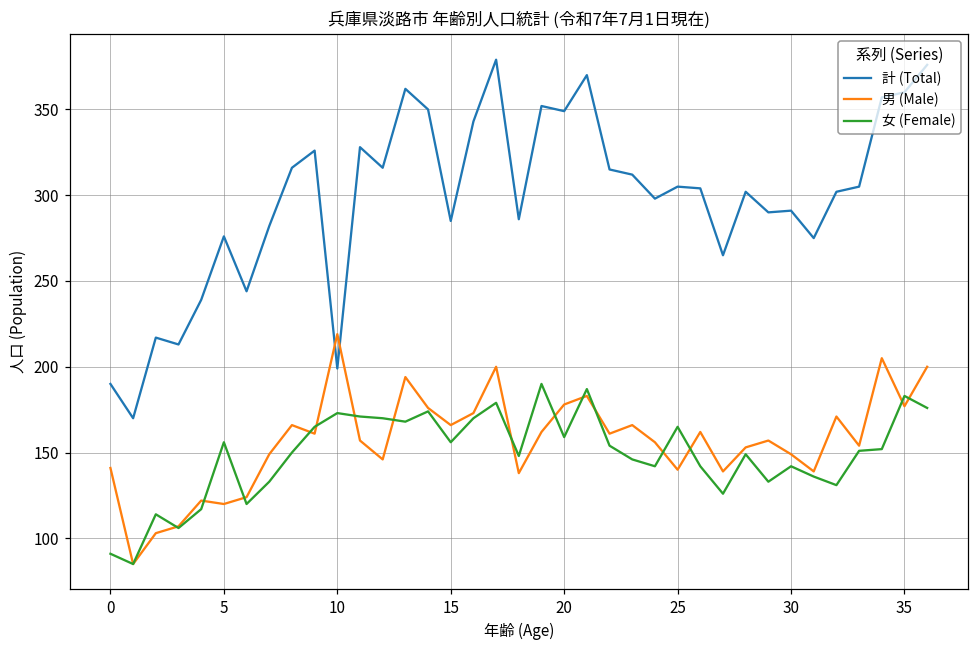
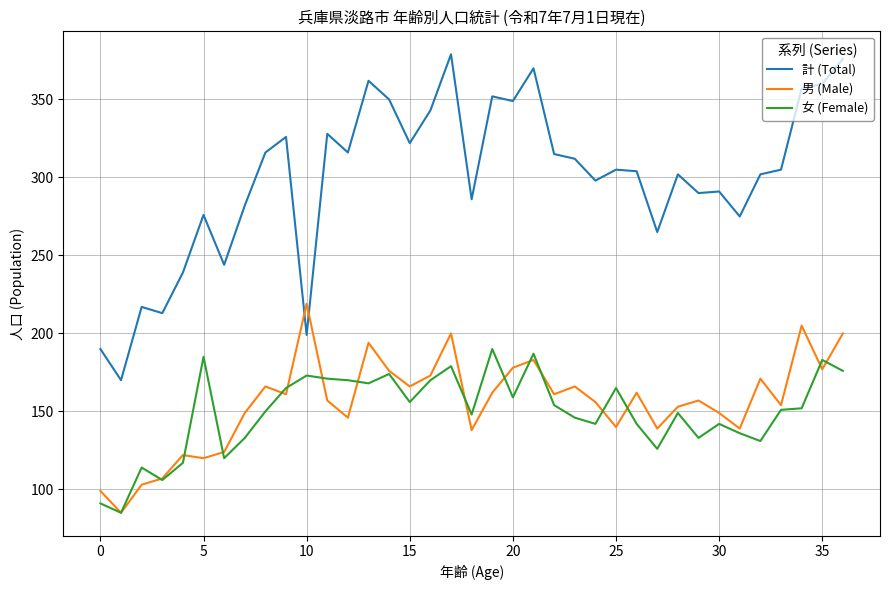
男 (Male), 0: 141 -> 99
女 (Female), 5: 156 -> 185
計 (Total), 15: 285 -> 322
